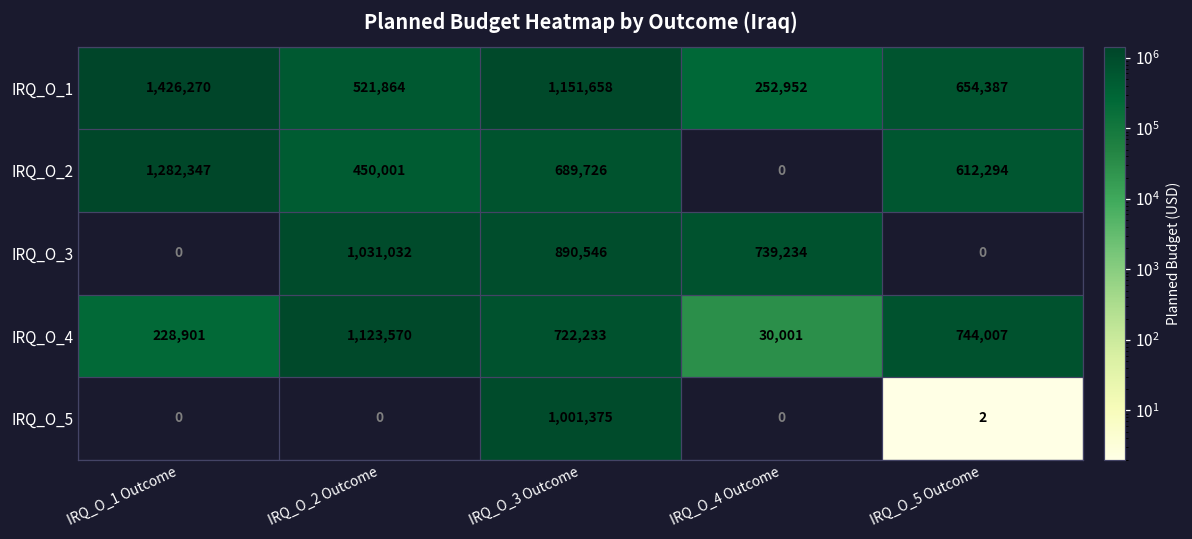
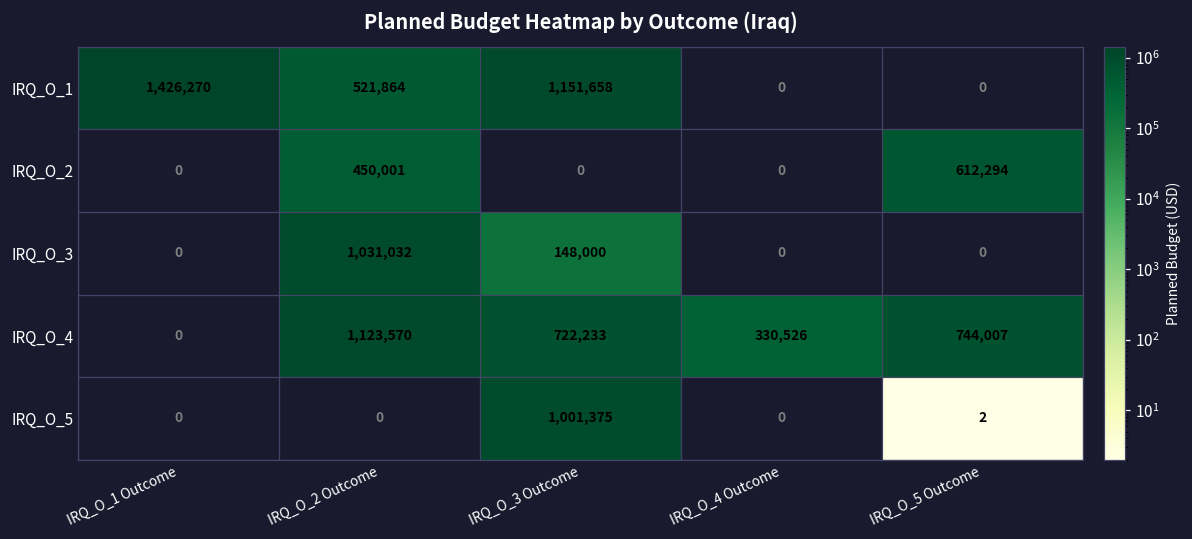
IRQ_O_1, IRQ_O_4 Outcome: 252,952 -> 0
IRQ_O_1, IRQ_O_5 Outcome: 654,387 -> 0
IRQ_O_2, IRQ_O_1 Outcome: 1,282,347 -> 0
IRQ_O_2, IRQ_O_3 Outcome: 689,726 -> 0
IRQ_O_3, IRQ_O_3 Outcome: 890,546 -> 148,000
IRQ_O_3, IRQ_O_4 Outcome: 739,234 -> 0
IRQ_O_4, IRQ_O_1 Outcome: 228,901 -> 0
IRQ_O_4, IRQ_O_4 Outcome: 30,001 -> 330,526
